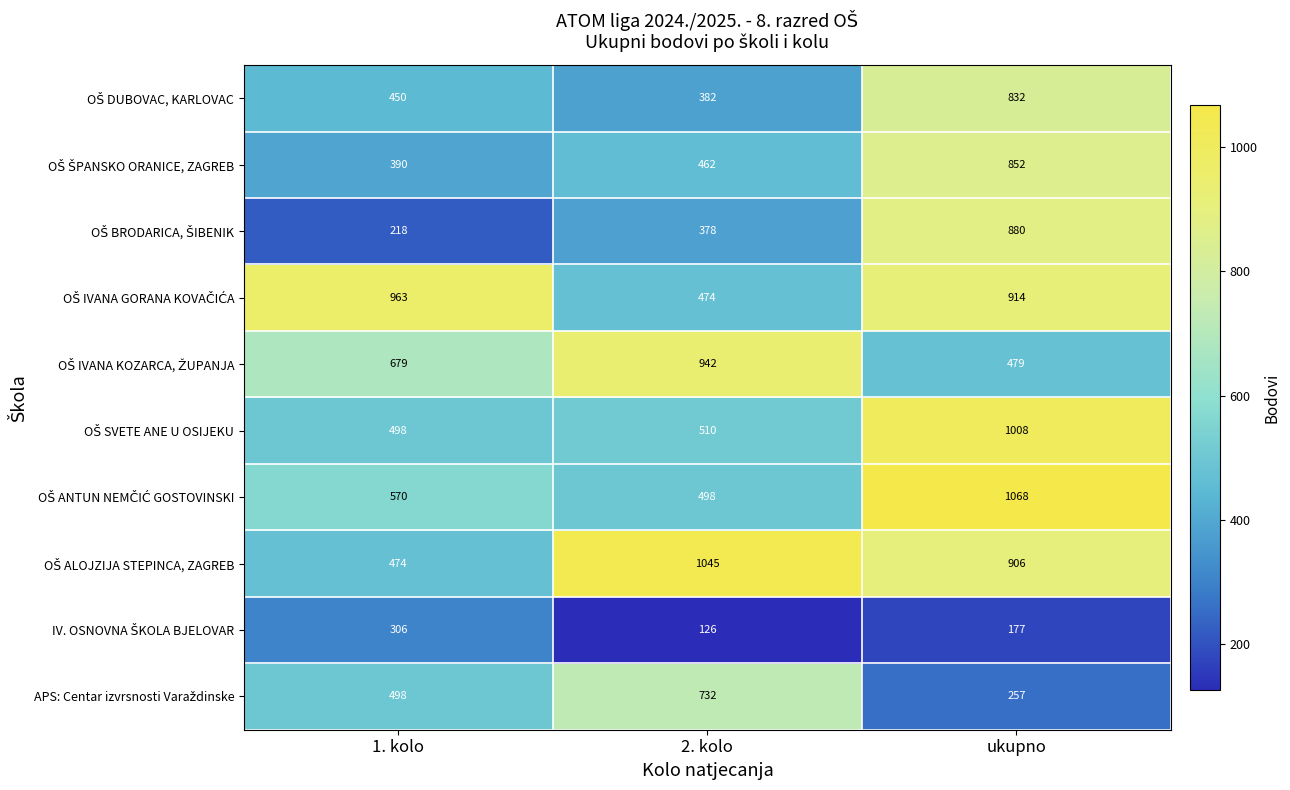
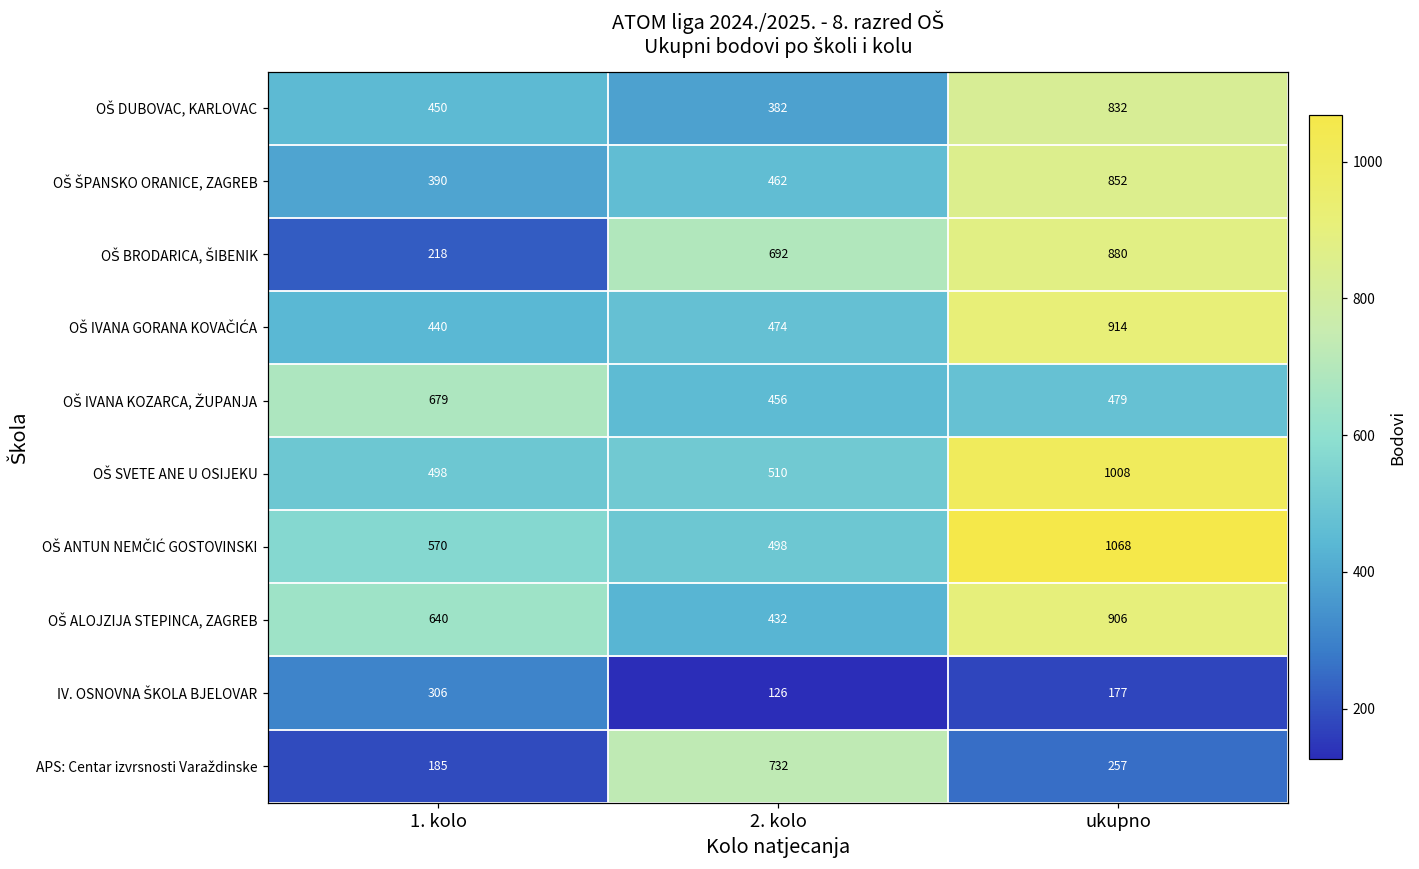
OŠ BRODARICA, ŠIBENIK, 2. kolo: 378 -> 692
OŠ IVANA GORANA KOVAČIĆA, 1. kolo: 963 -> 440
OŠ IVANA KOZARCA, ŽUPANJA, 2. kolo: 942 -> 456
OŠ ALOJZIJA STEPINCA, ZAGREB, 1. kolo: 474 -> 640
OŠ ALOJZIJA STEPINCA, ZAGREB, 2. kolo: 1045 -> 432
APS: Centar izvrsnosti Varaždinske, 1. kolo: 498 -> 185
